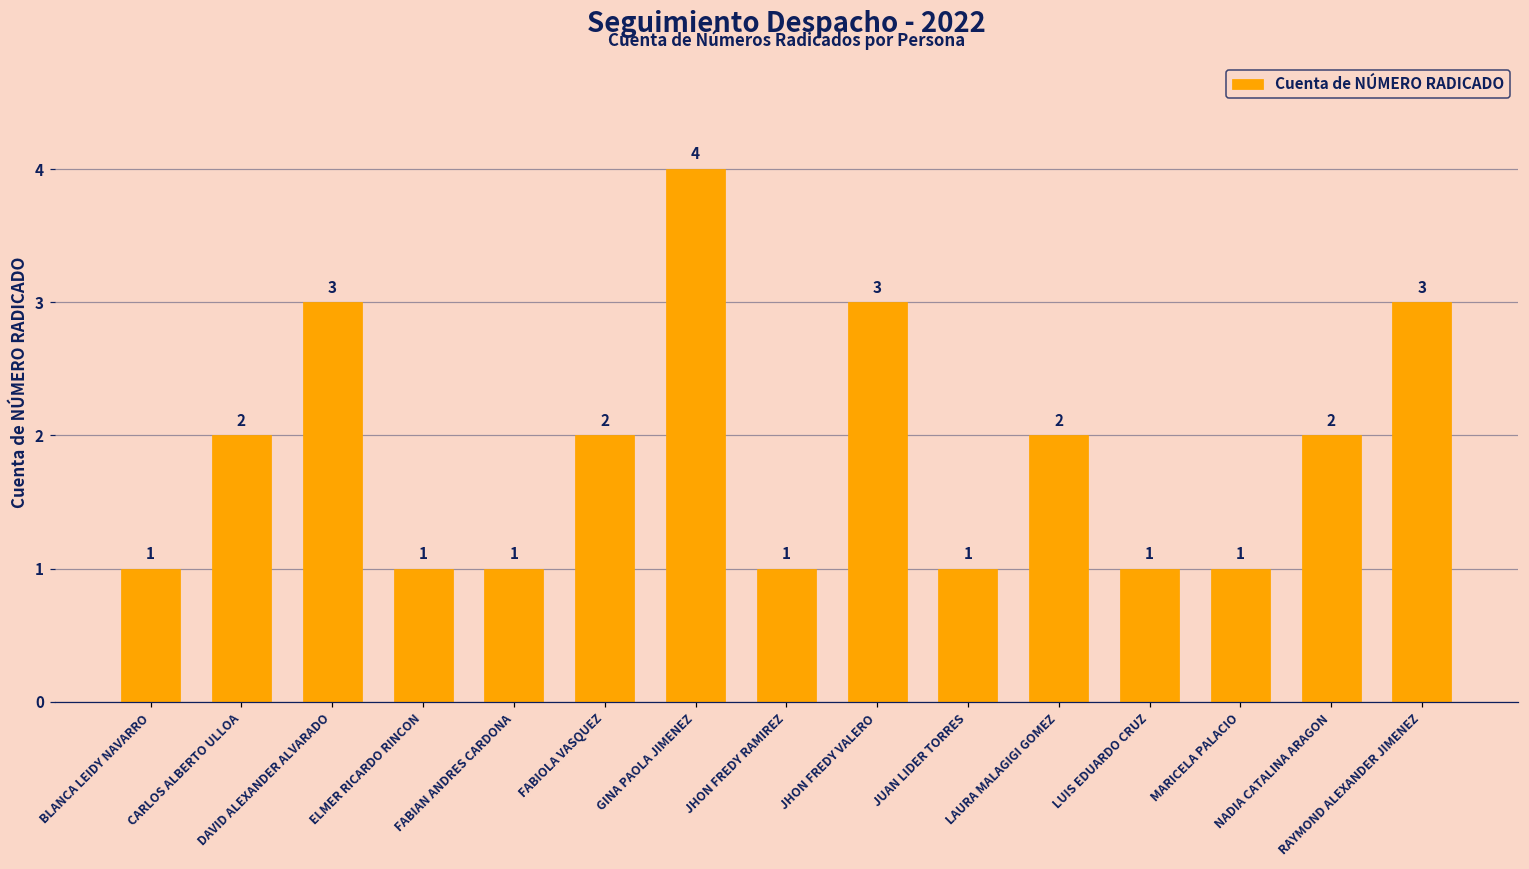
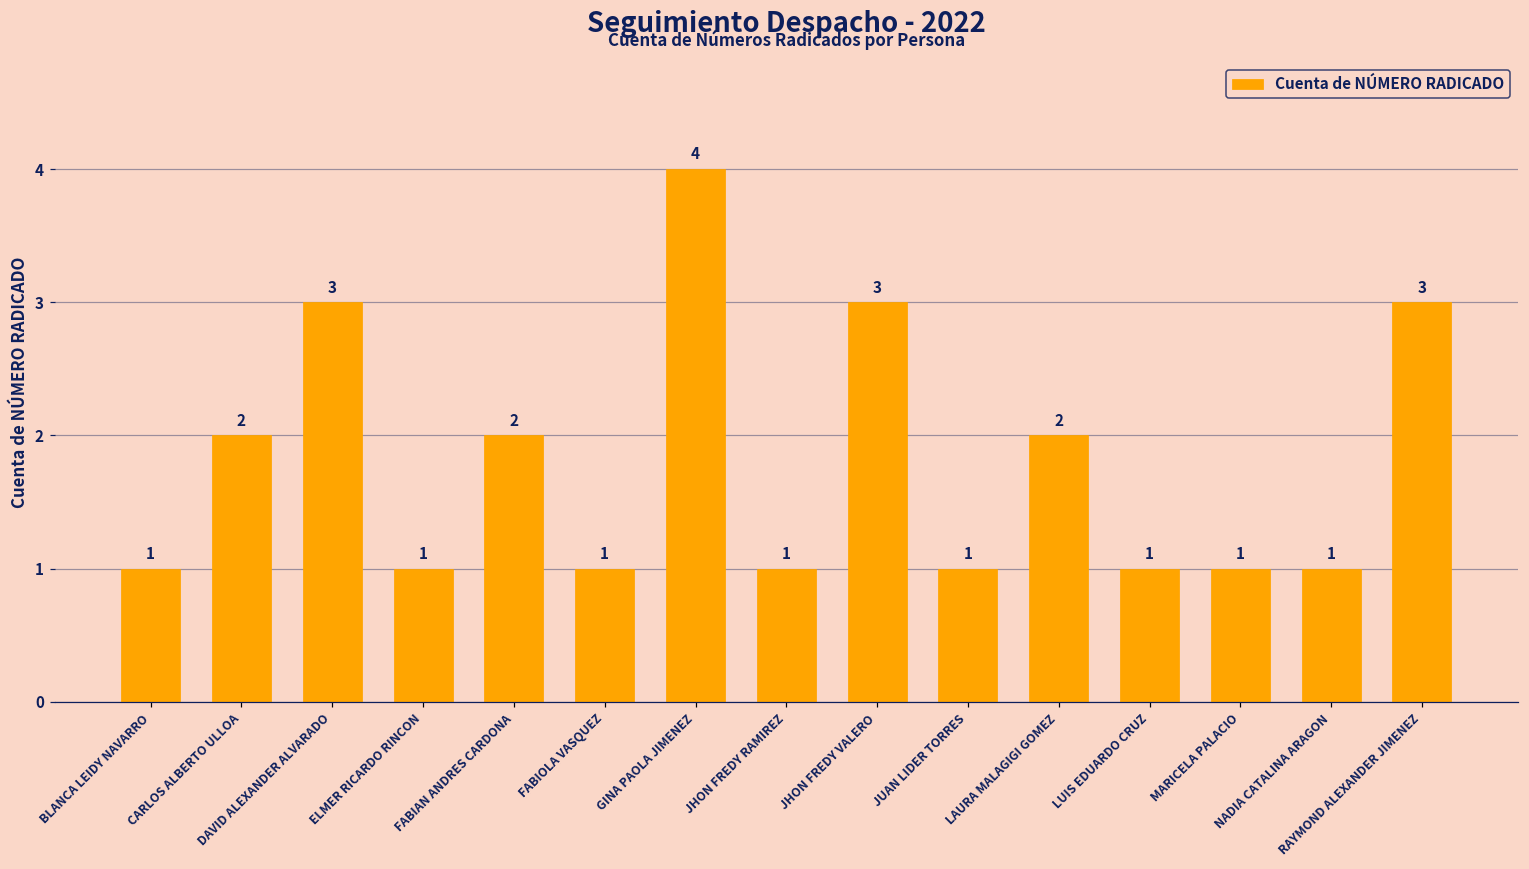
FABIAN ANDRES CARDONA: 1 -> 2
FABIOLA VASQUEZ: 2 -> 1
NADIA CATALINA ARAGON: 2 -> 1
